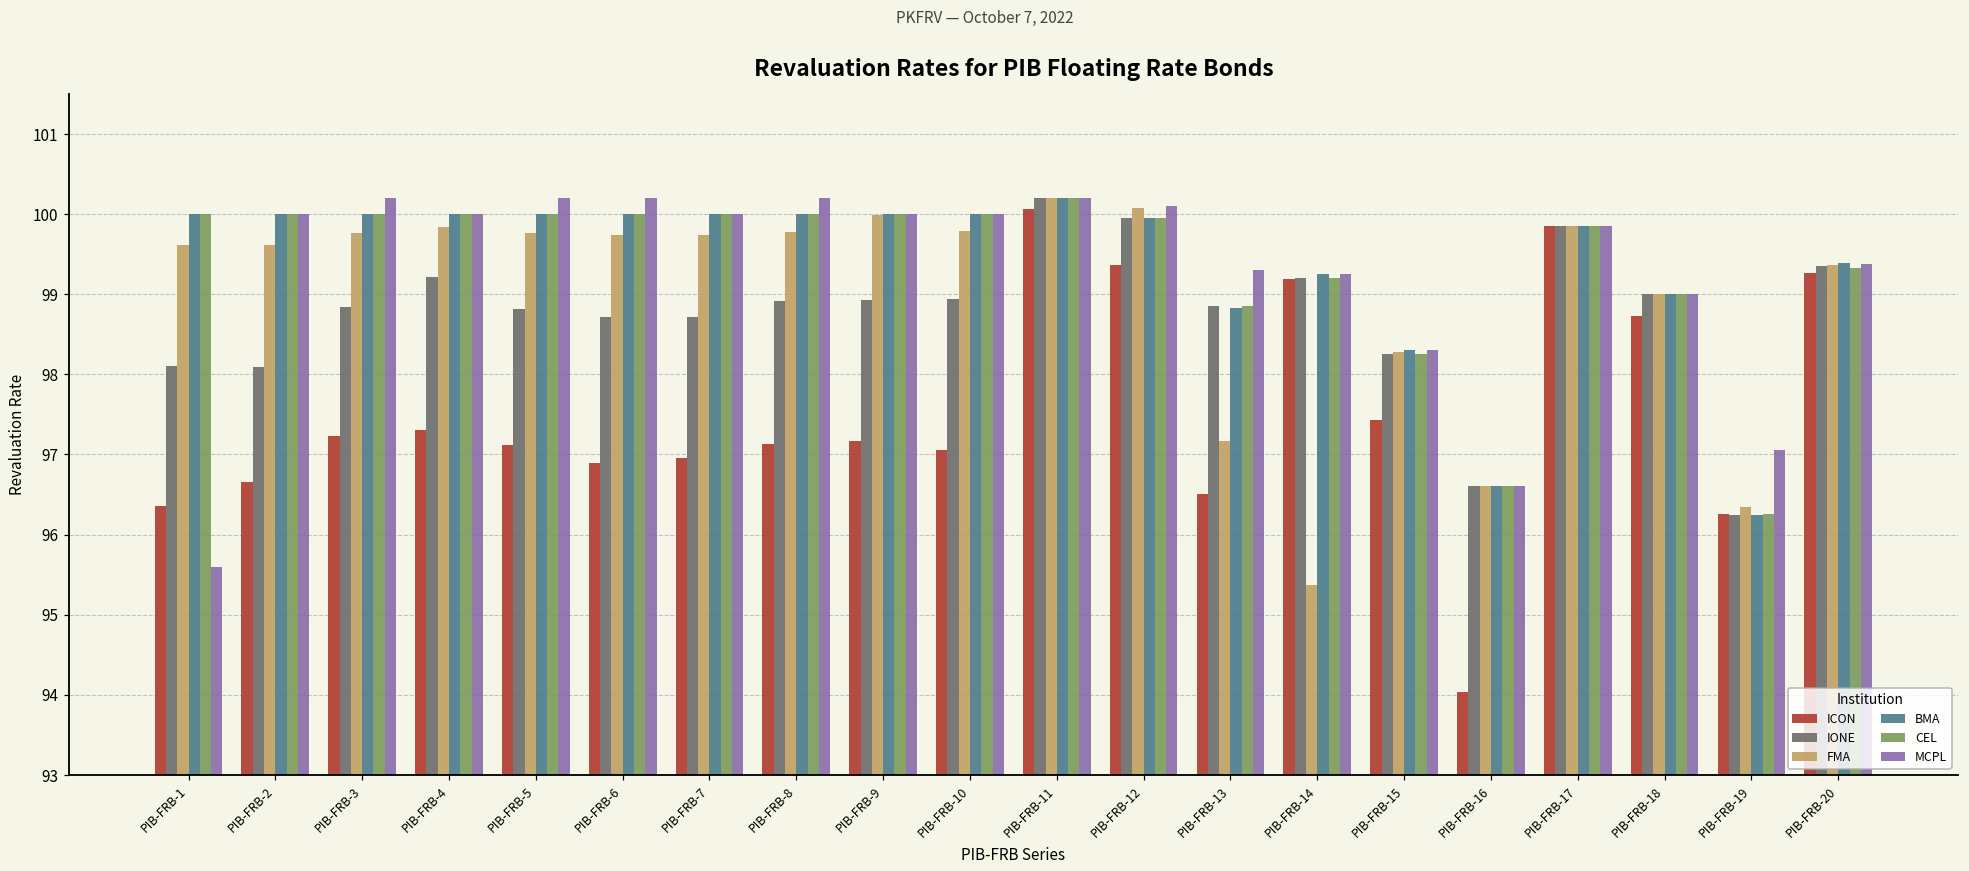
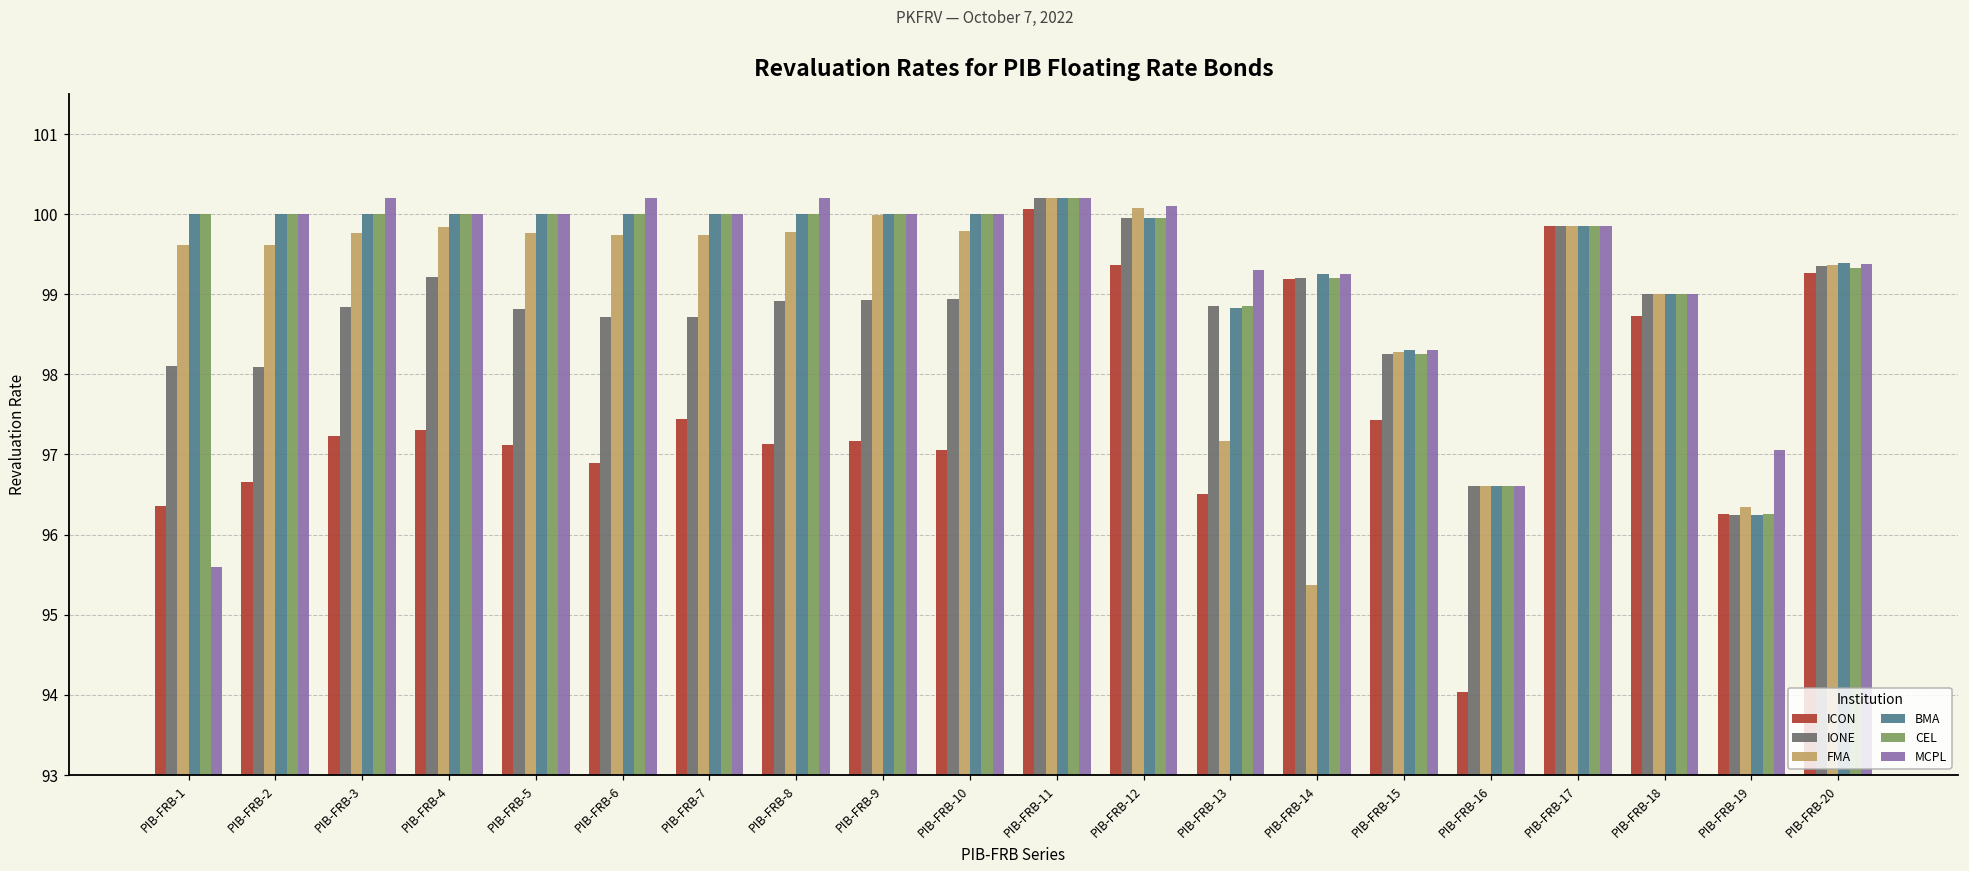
MCPL, PIB-FRB-5: 100.2 -> 100.0
ICON, PIB-FRB-7: 97.0 -> 97.4
